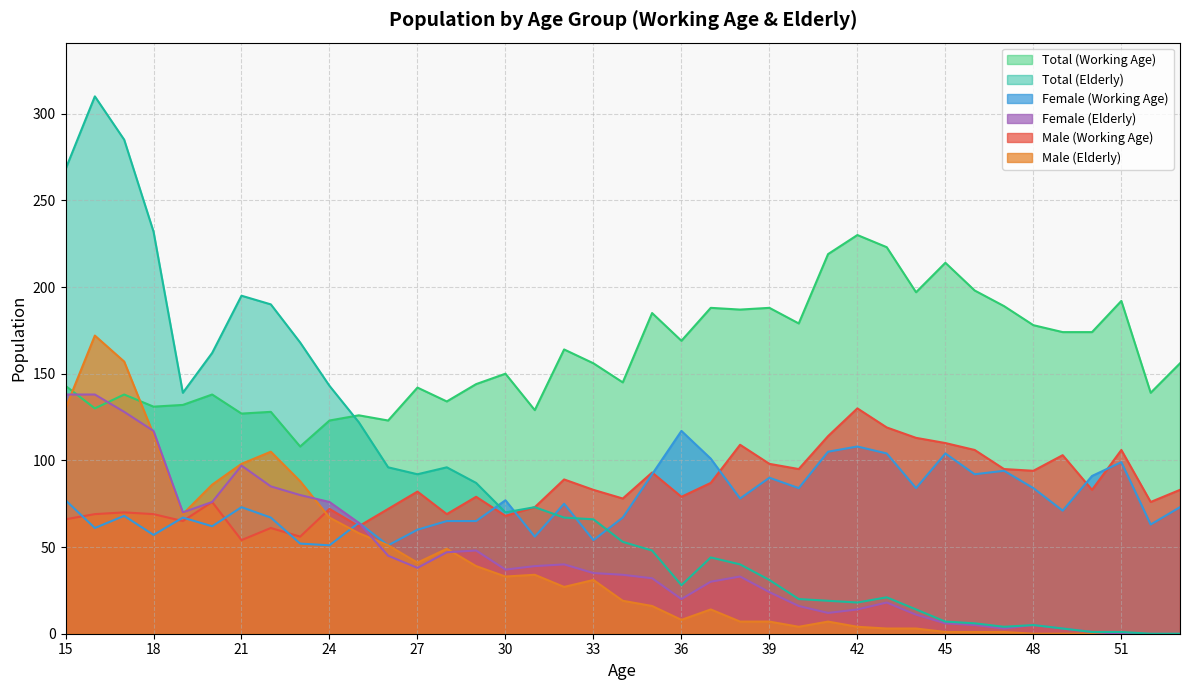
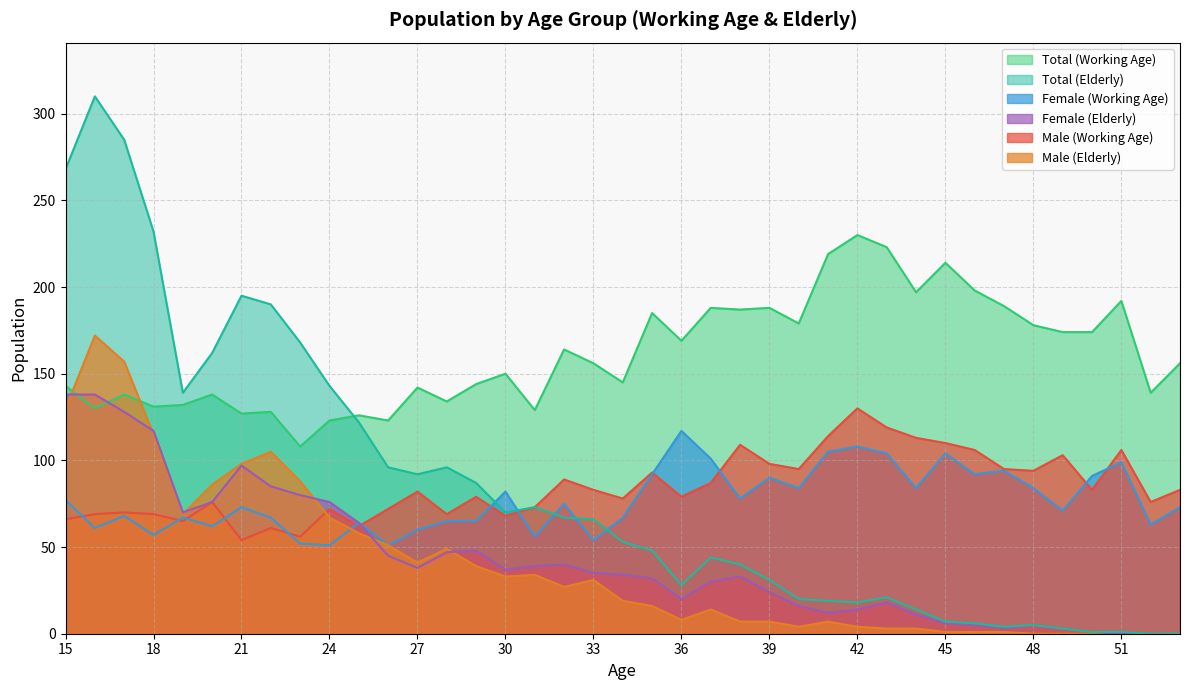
Female (Working Age), 30: 77 -> 82
